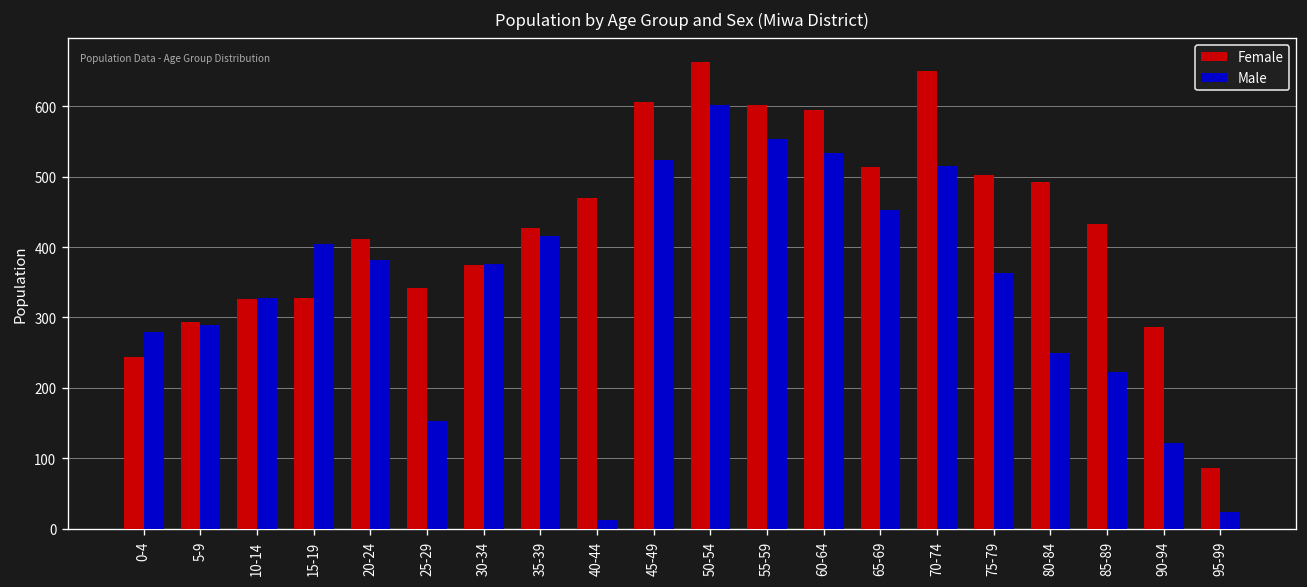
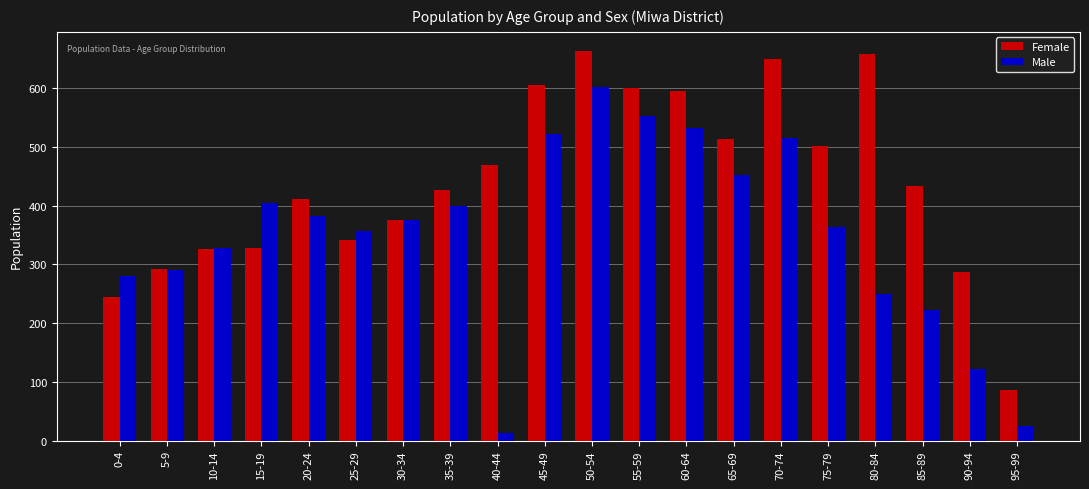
Male, 25-29: 150 -> 360
Male, 35-39: 420 -> 400
Female, 80-84: 490 -> 660
